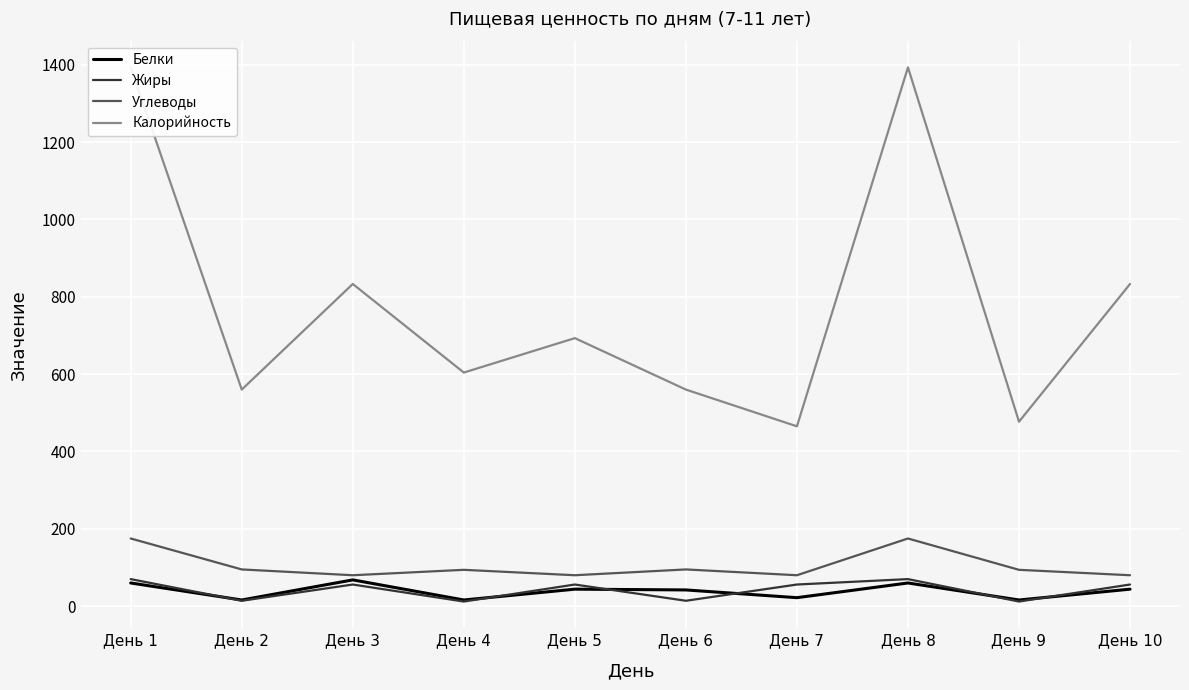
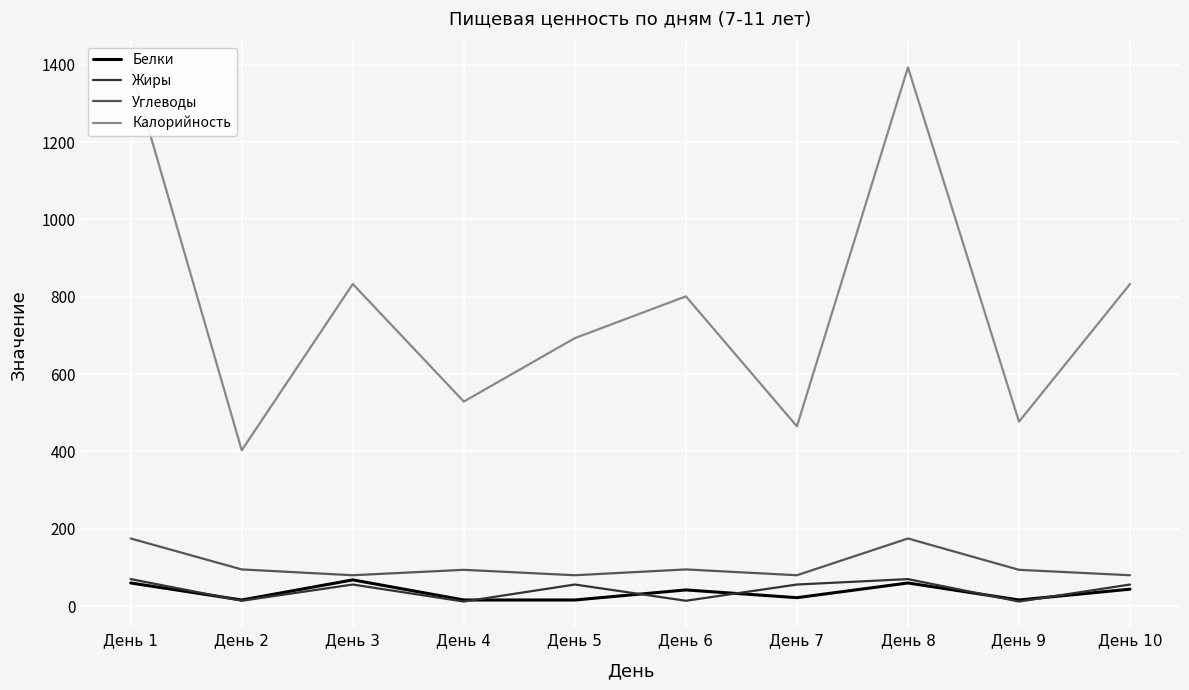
Калорийность, День 2: 560 -> 400
Калорийность, День 4: 600 -> 530
Белки, День 5: 40 -> 20
Калорийность, День 6: 560 -> 800
